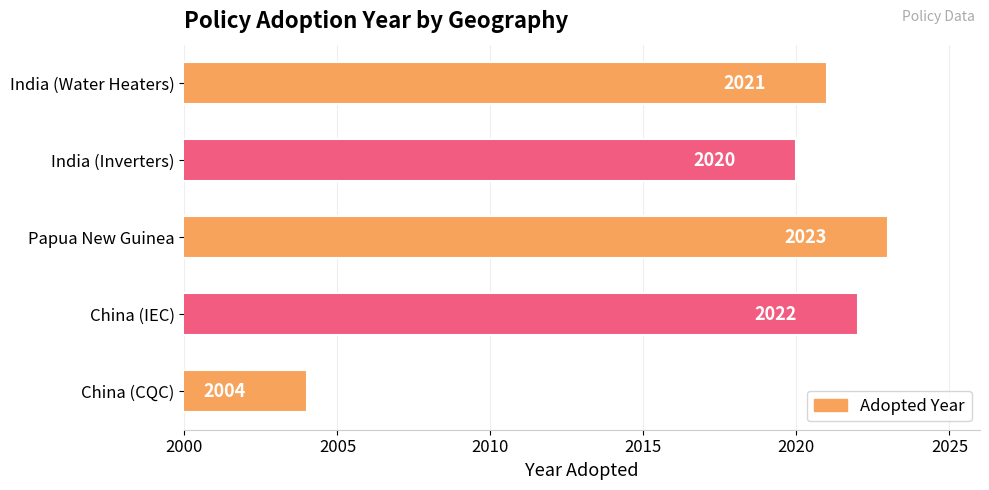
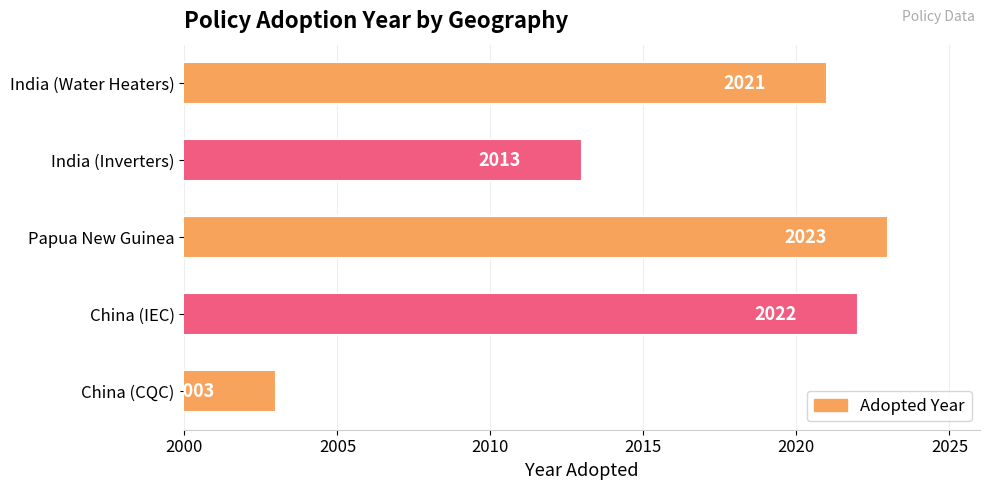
India (Inverters): 2020 -> 2013
China (CQC): 2004 -> 2003
